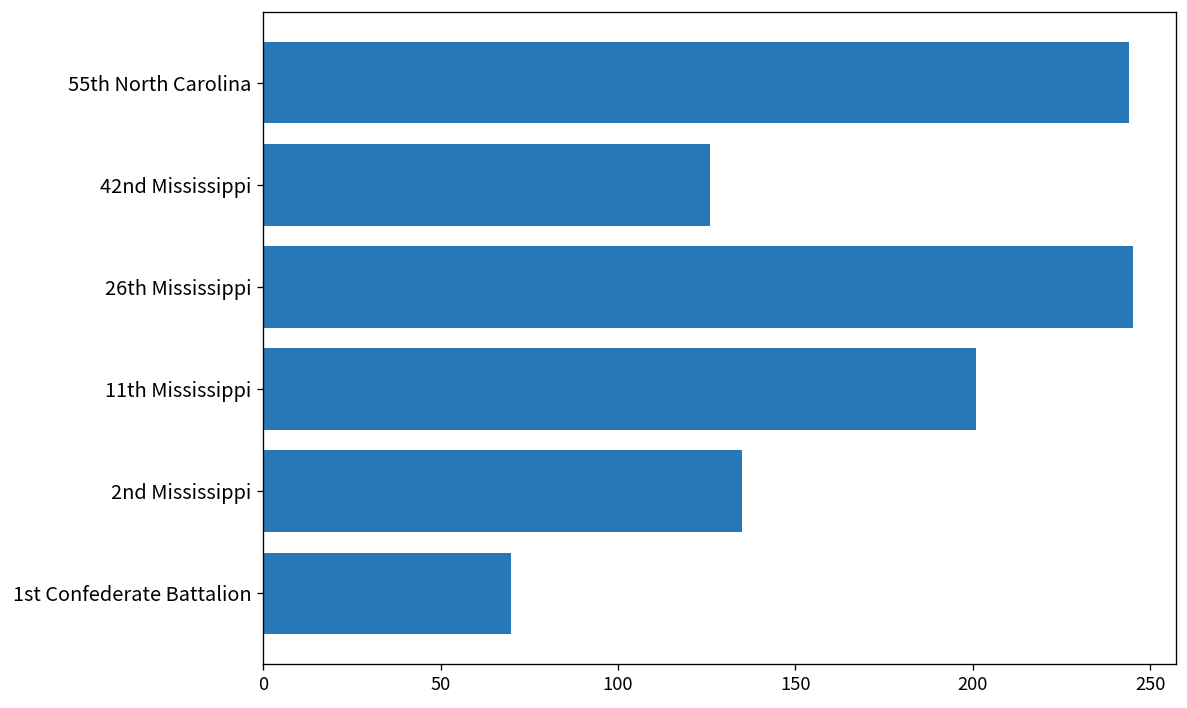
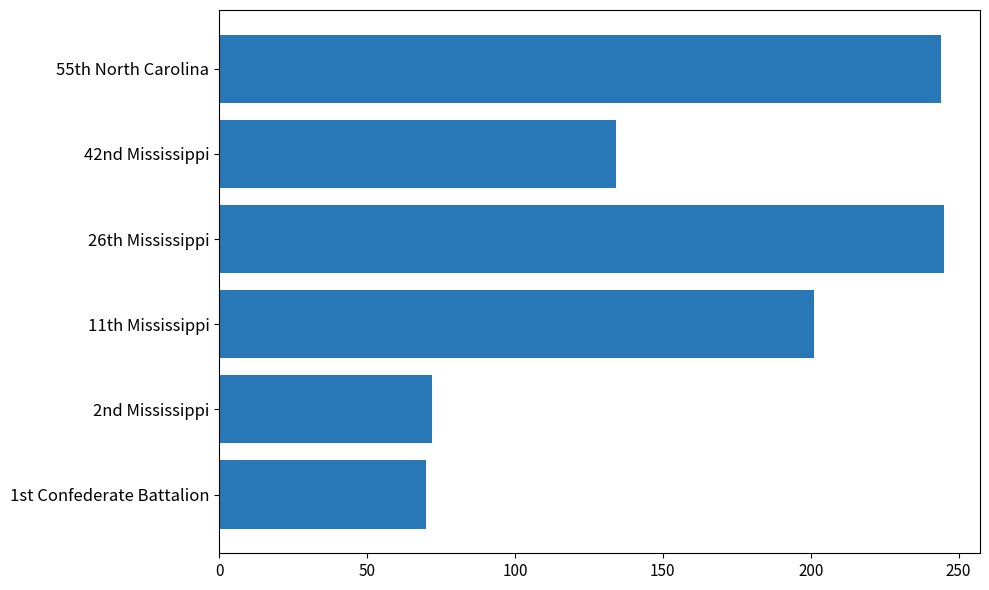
42nd Mississippi: 126 -> 134
2nd Mississippi: 135 -> 72
